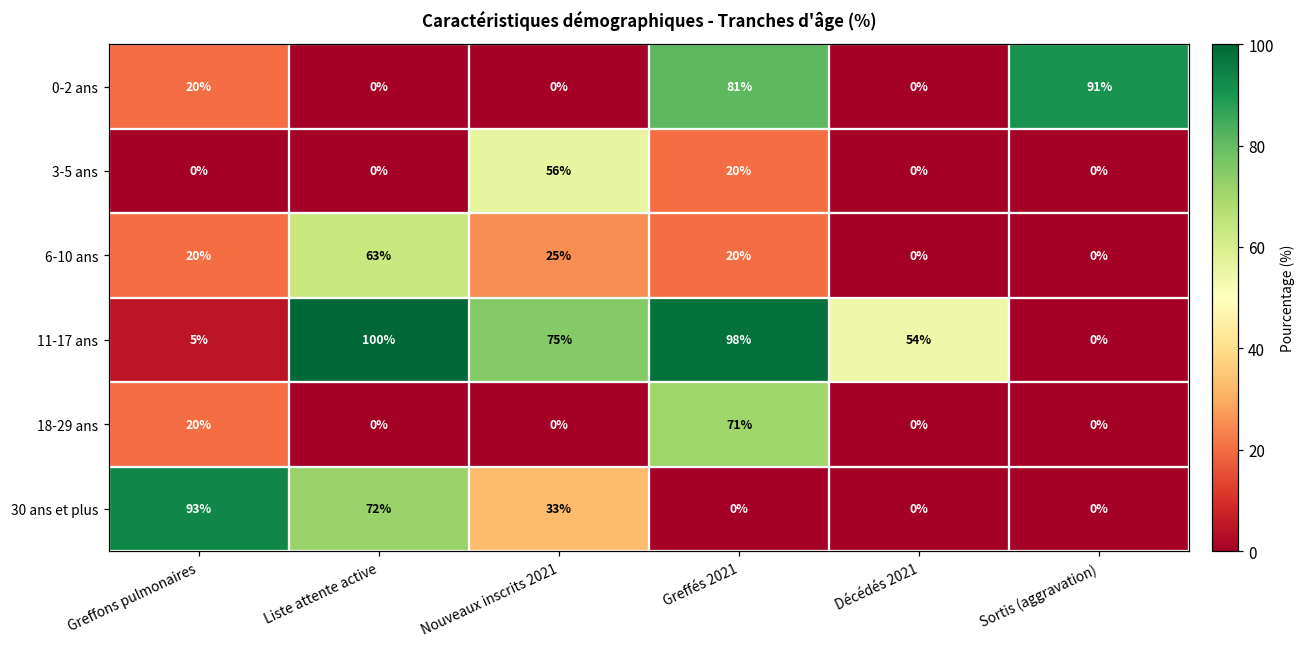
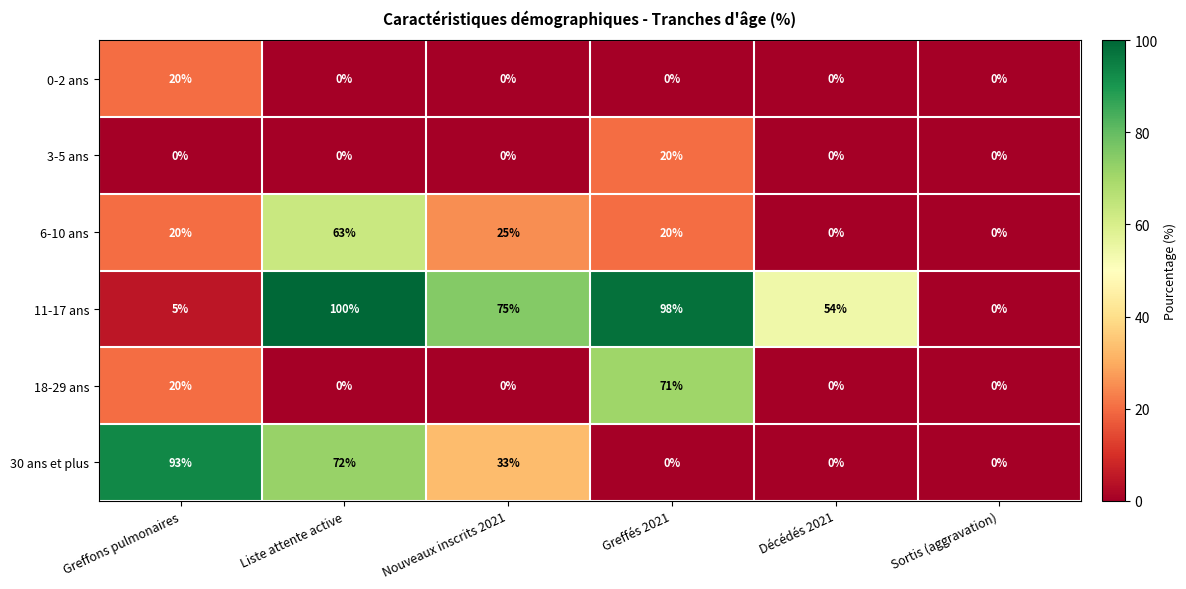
0-2 ans, Greffés 2021: 81% -> 0%
0-2 ans, Sortis (aggravation): 91% -> 0%
3-5 ans, Nouveaux inscrits 2021: 56% -> 0%
